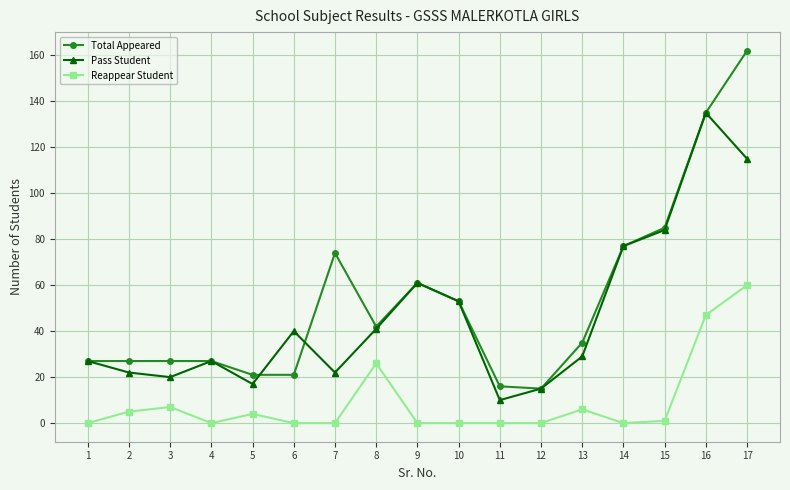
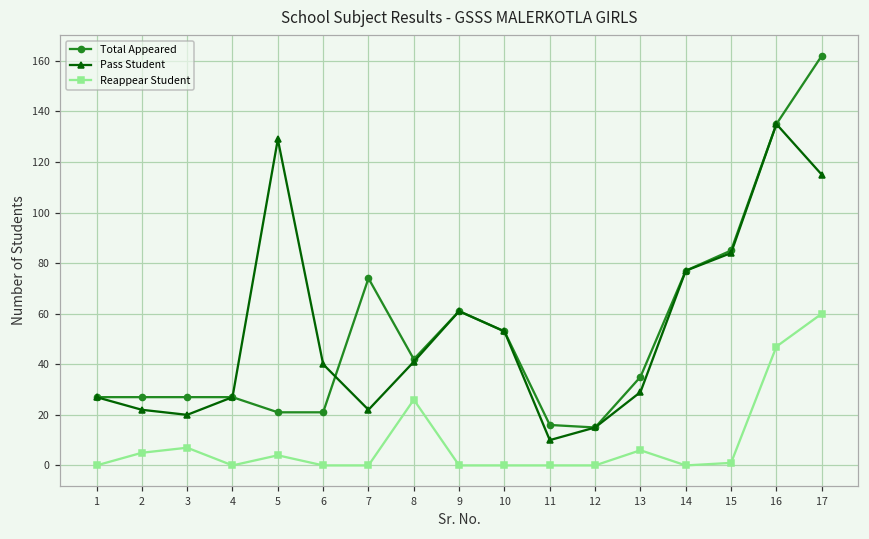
Pass Student, 5: 17 -> 129
